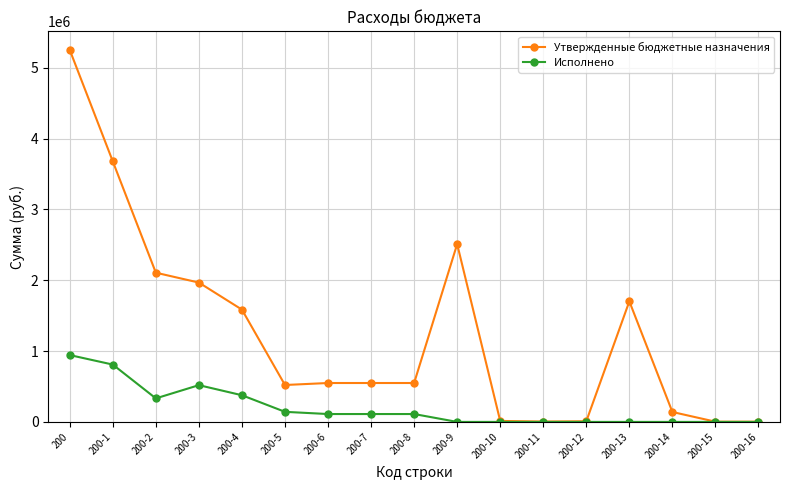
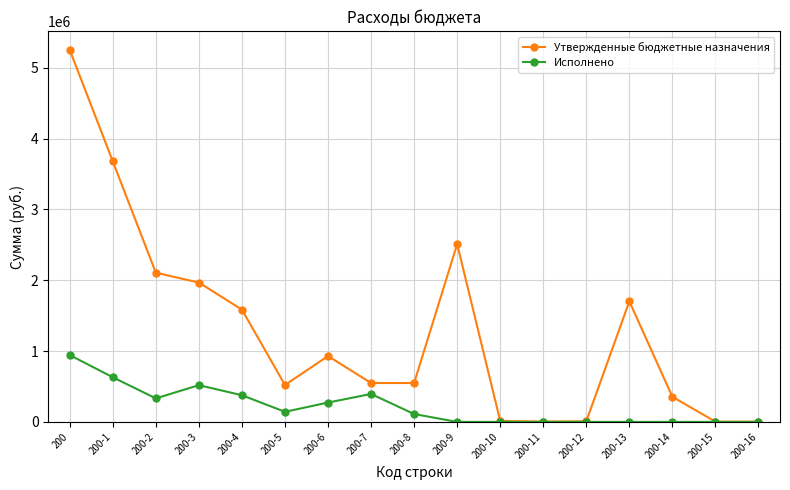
Исполнено, 200-1: 800000 -> 600000
Утвержденные бюджетные назначения, 200-6: 500000 -> 900000
Исполнено, 200-6: 100000 -> 300000
Исполнено, 200-7: 100000 -> 400000
Утвержденные бюджетные назначения, 200-14: 100000 -> 400000
